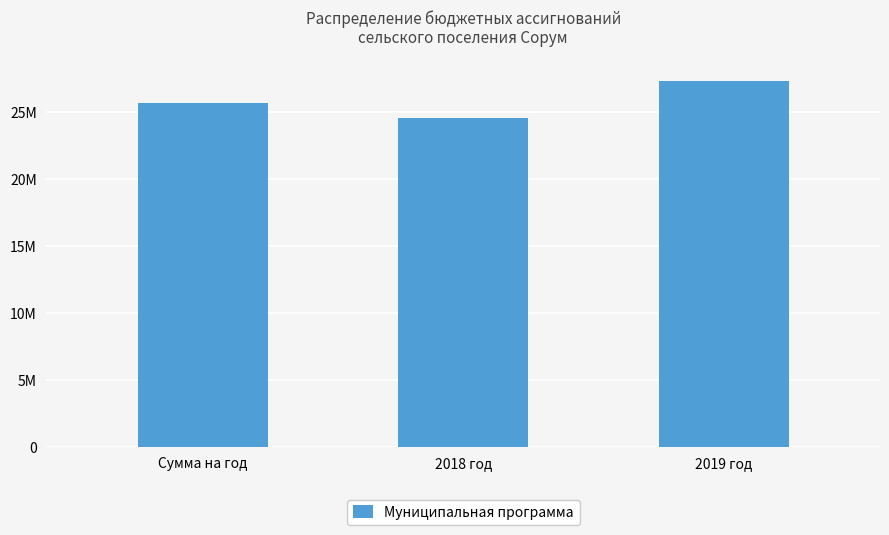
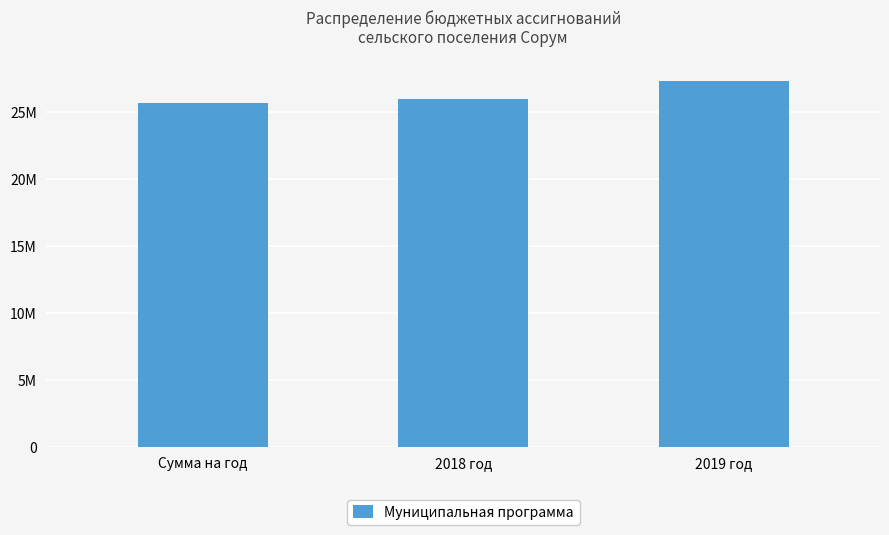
2018 год: 24600000 -> 26000000
